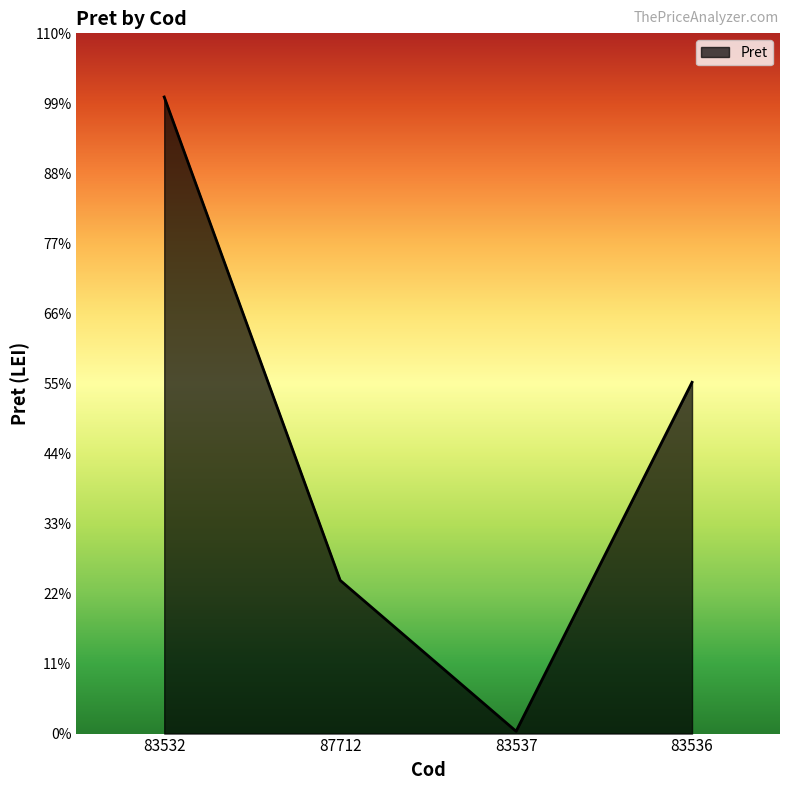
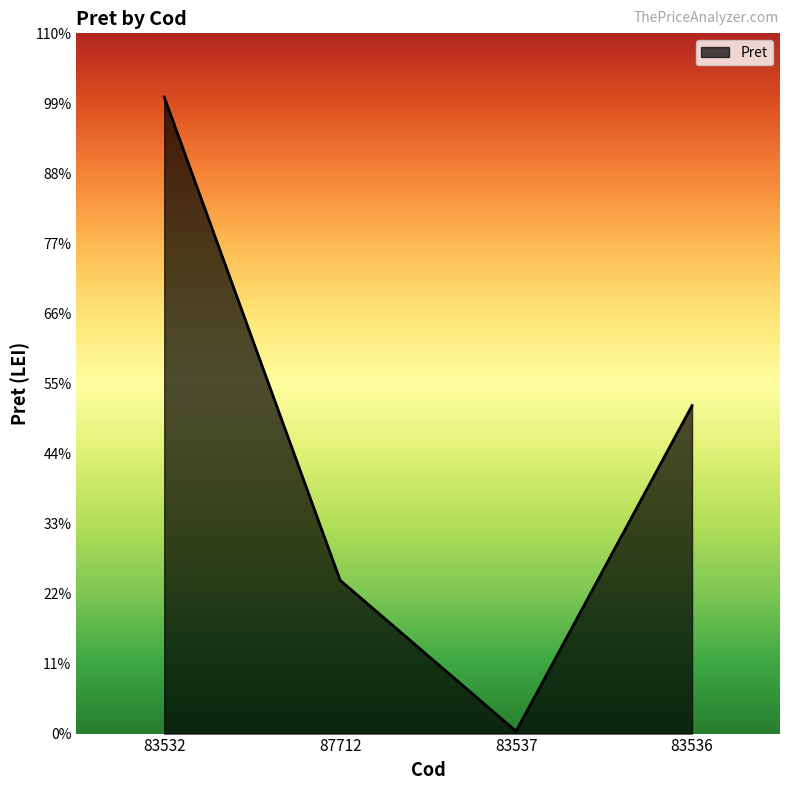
83536: 55% -> 52%
